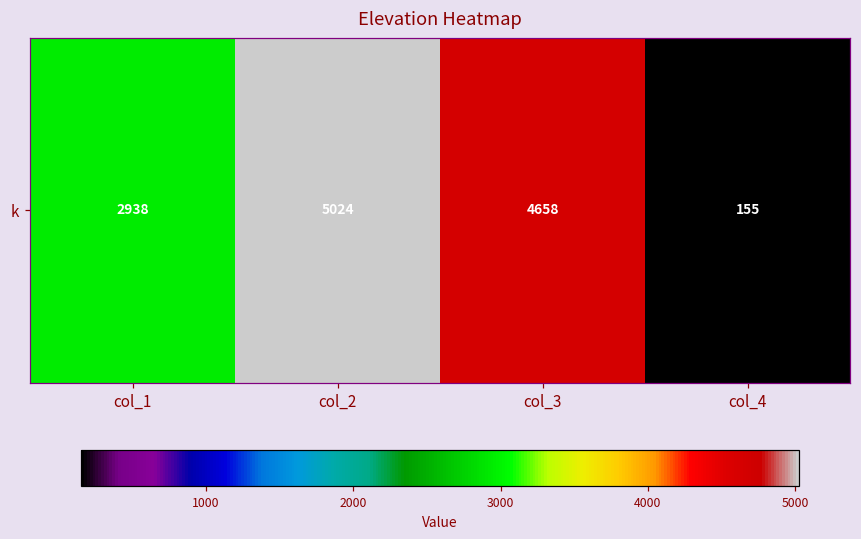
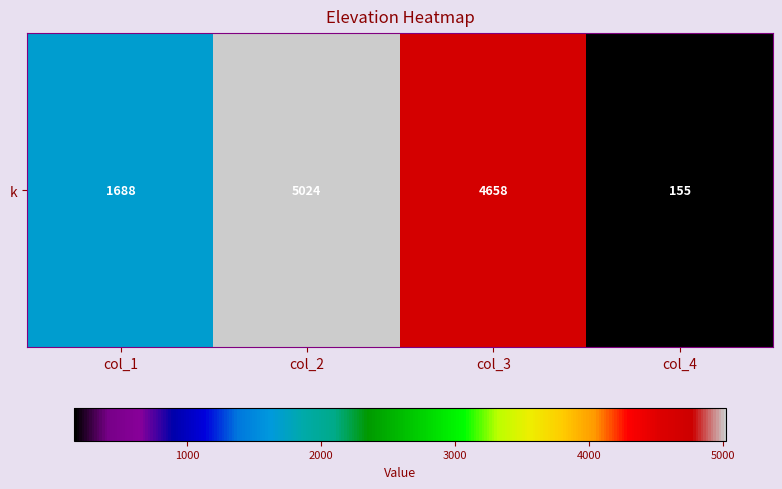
k, col_1: 2938 -> 1688
